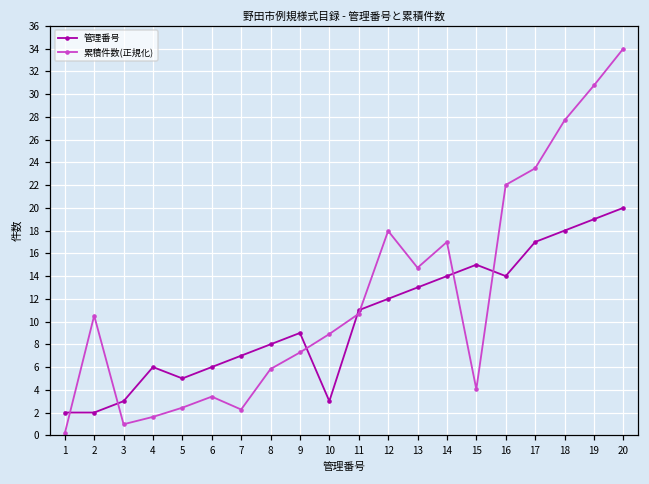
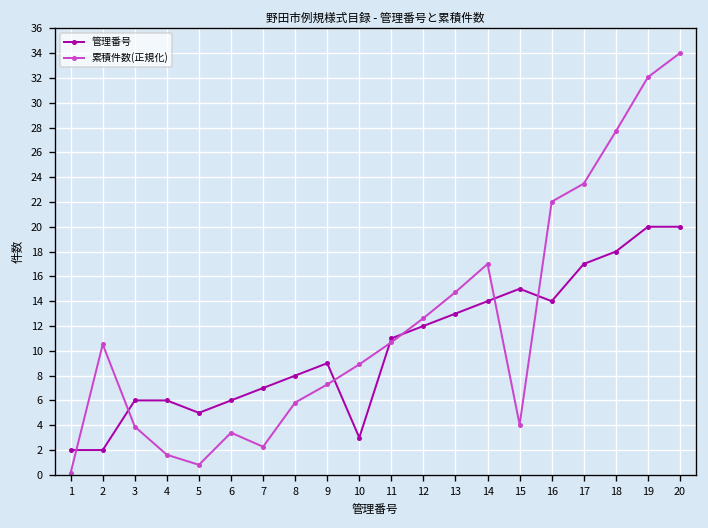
管理番号, 3: 3 -> 6
累積件数(正規化), 3: 1.0 -> 3.9
累積件数(正規化), 5: 2.4 -> 0.8
累積件数(正規化), 12: 18.0 -> 12.6
管理番号, 19: 19 -> 20
累積件数(正規化), 19: 30.8 -> 32.1
